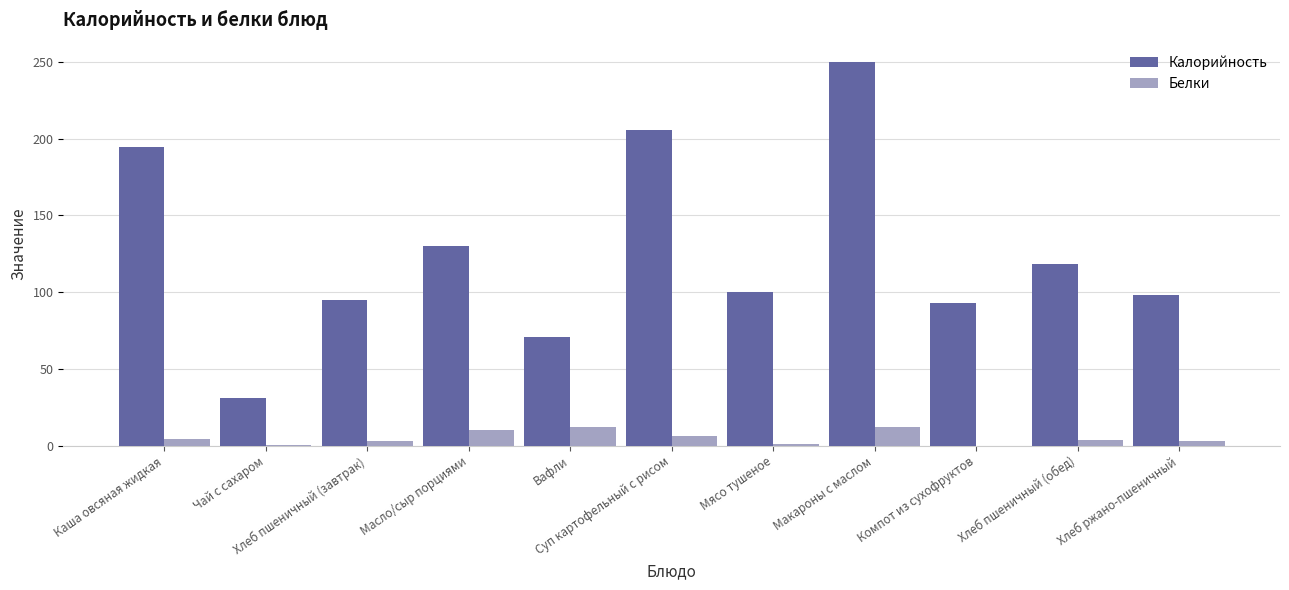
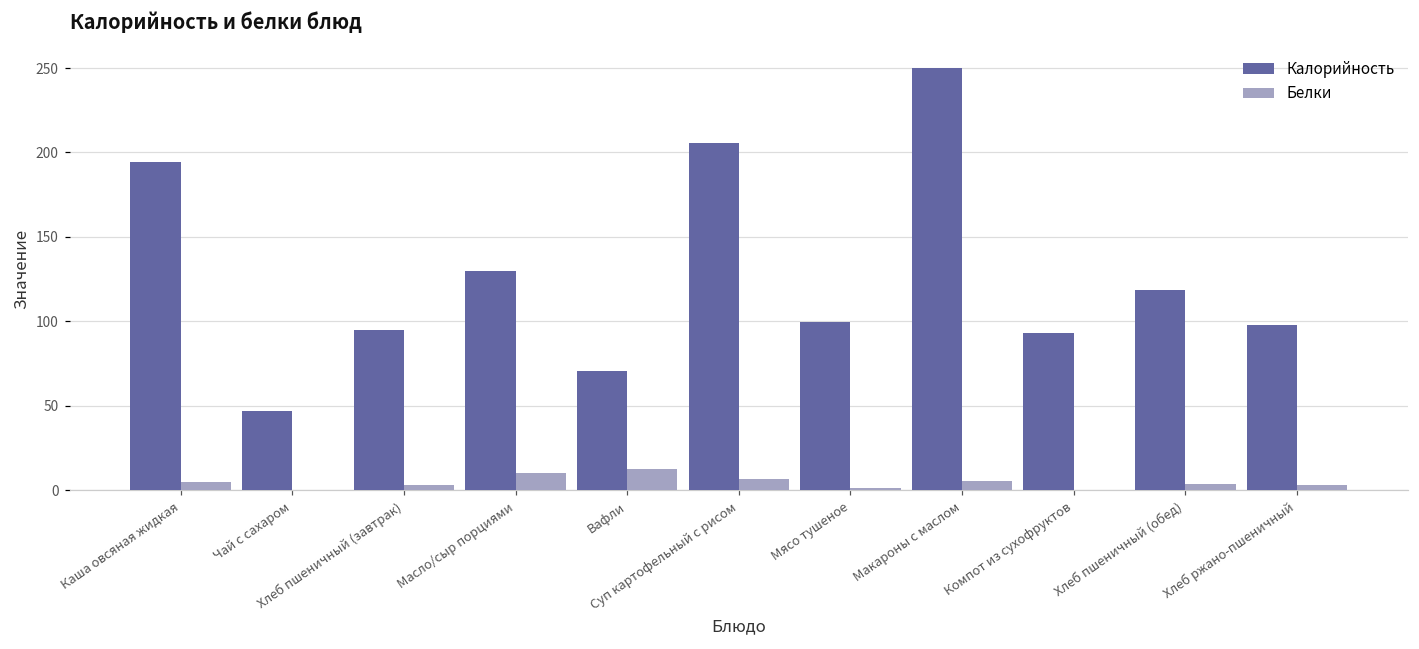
Калорийность, Чай с сахаром: 31 -> 47
Белки, Макароны с маслом: 13 -> 6
